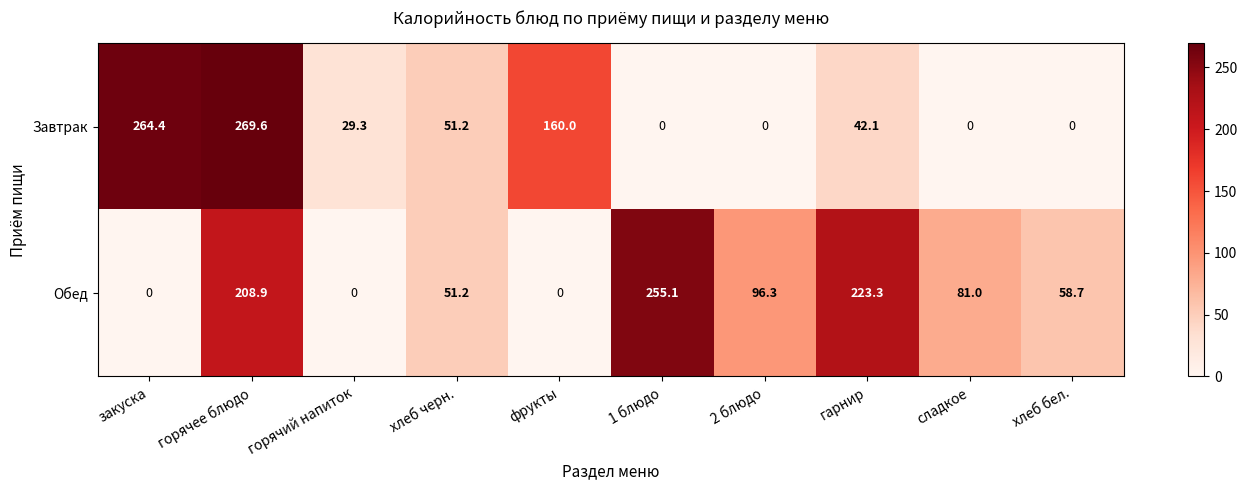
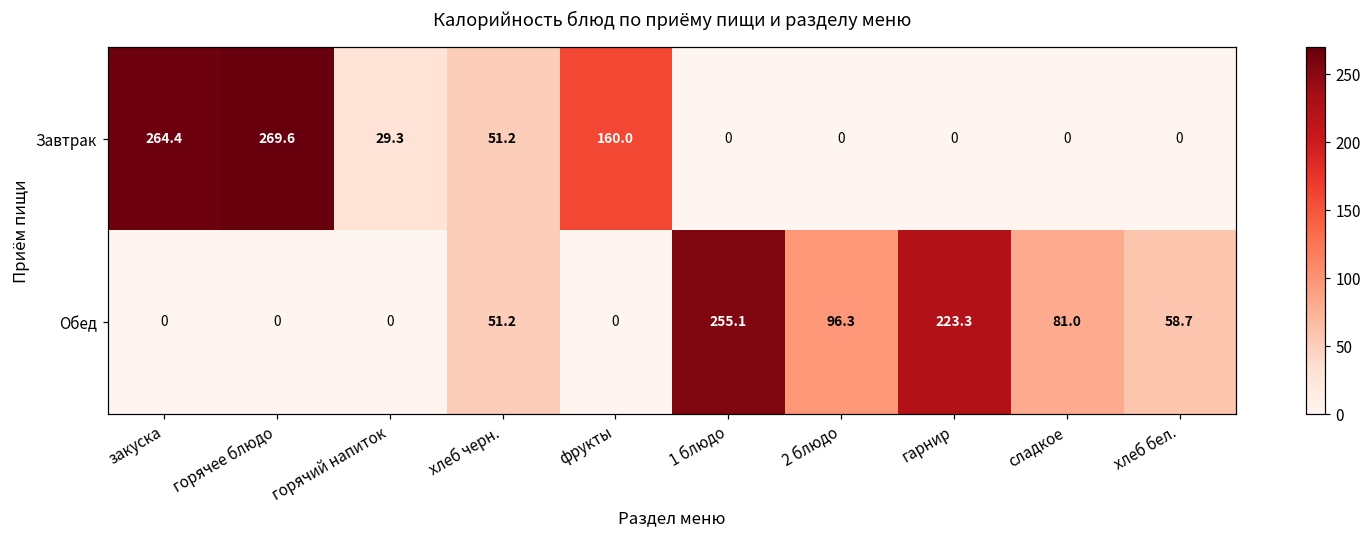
Завтрак, гарнир: 42.1 -> 0
Обед, горячее блюдо: 208.9 -> 0
